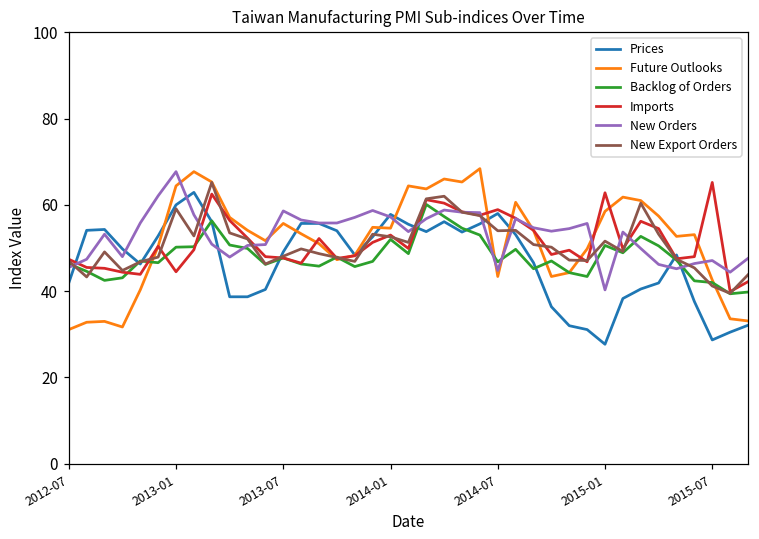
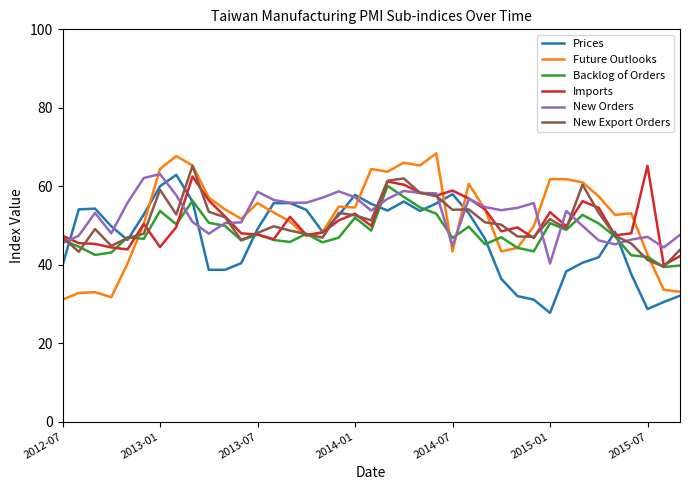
Prices, 2012-07: 42 -> 40
Backlog of Orders, 2013-01: 50 -> 54
New Orders, 2013-01: 68 -> 63
Future Outlooks, 2015-01: 59 -> 62
Imports, 2015-01: 63 -> 53
